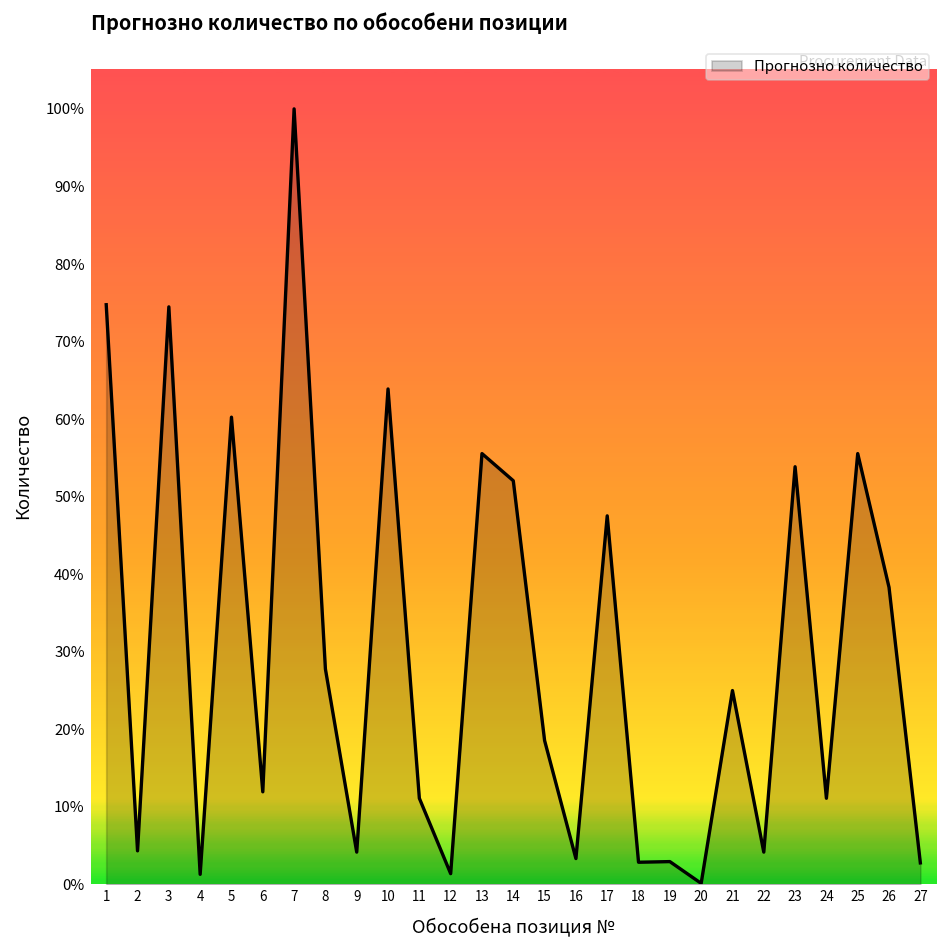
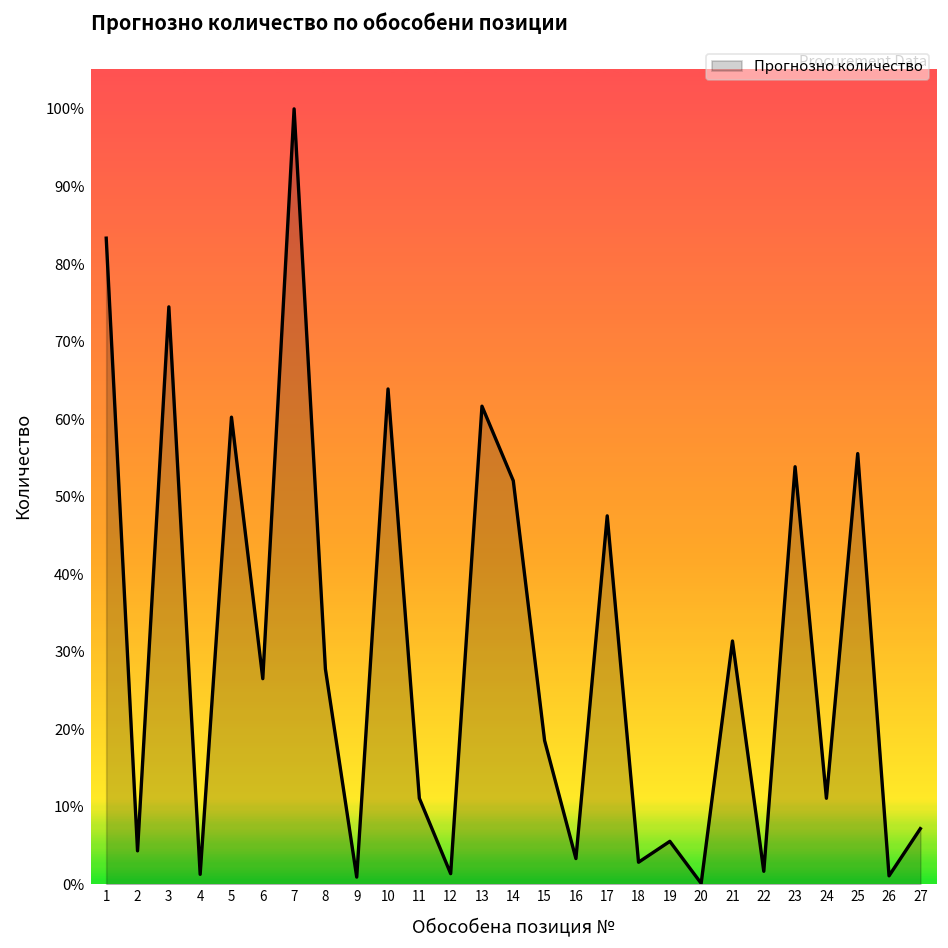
1: 75% -> 83%
6: 12% -> 27%
9: 4% -> 1%
13: 56% -> 62%
19: 3% -> 6%
21: 25% -> 31%
22: 4% -> 2%
26: 38% -> 1%
27: 3% -> 7%
